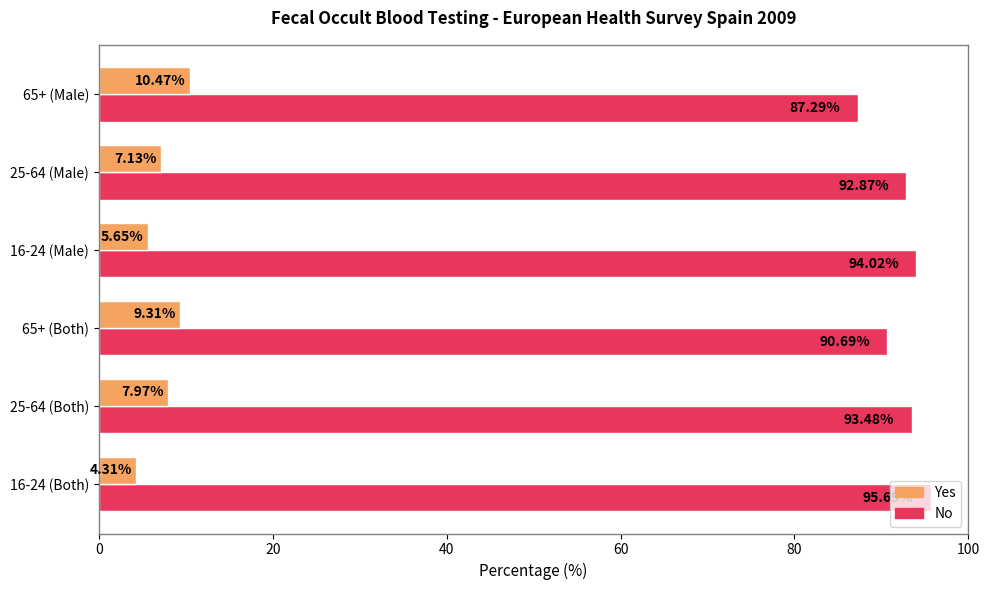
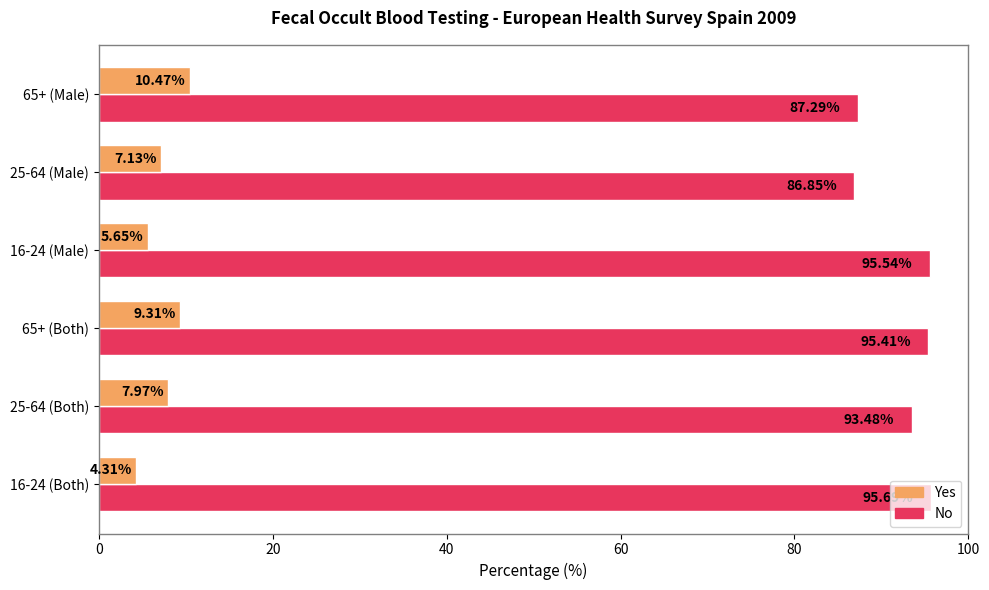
No, 25-64 (Male): 92.87% -> 86.85%
No, 16-24 (Male): 94.02% -> 95.54%
No, 65+ (Both): 90.69% -> 95.41%
